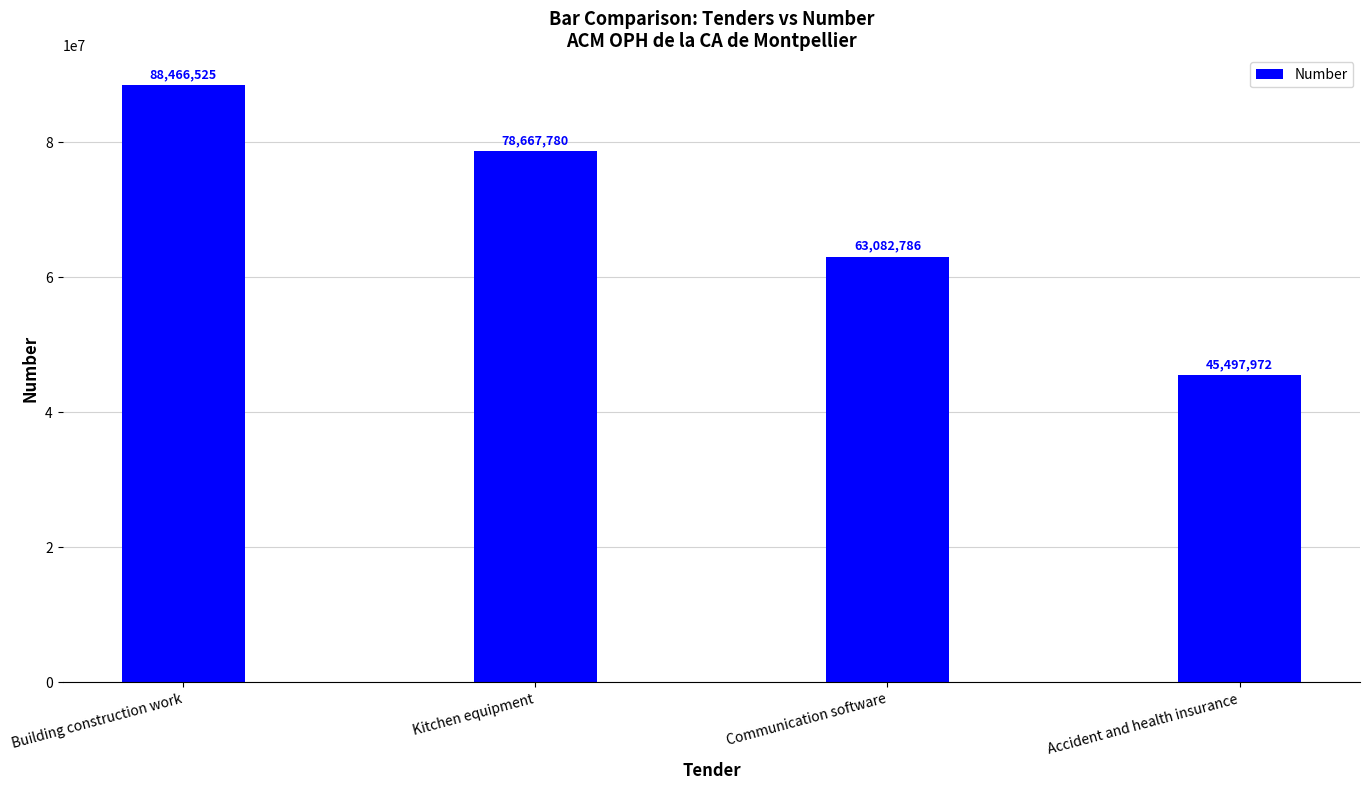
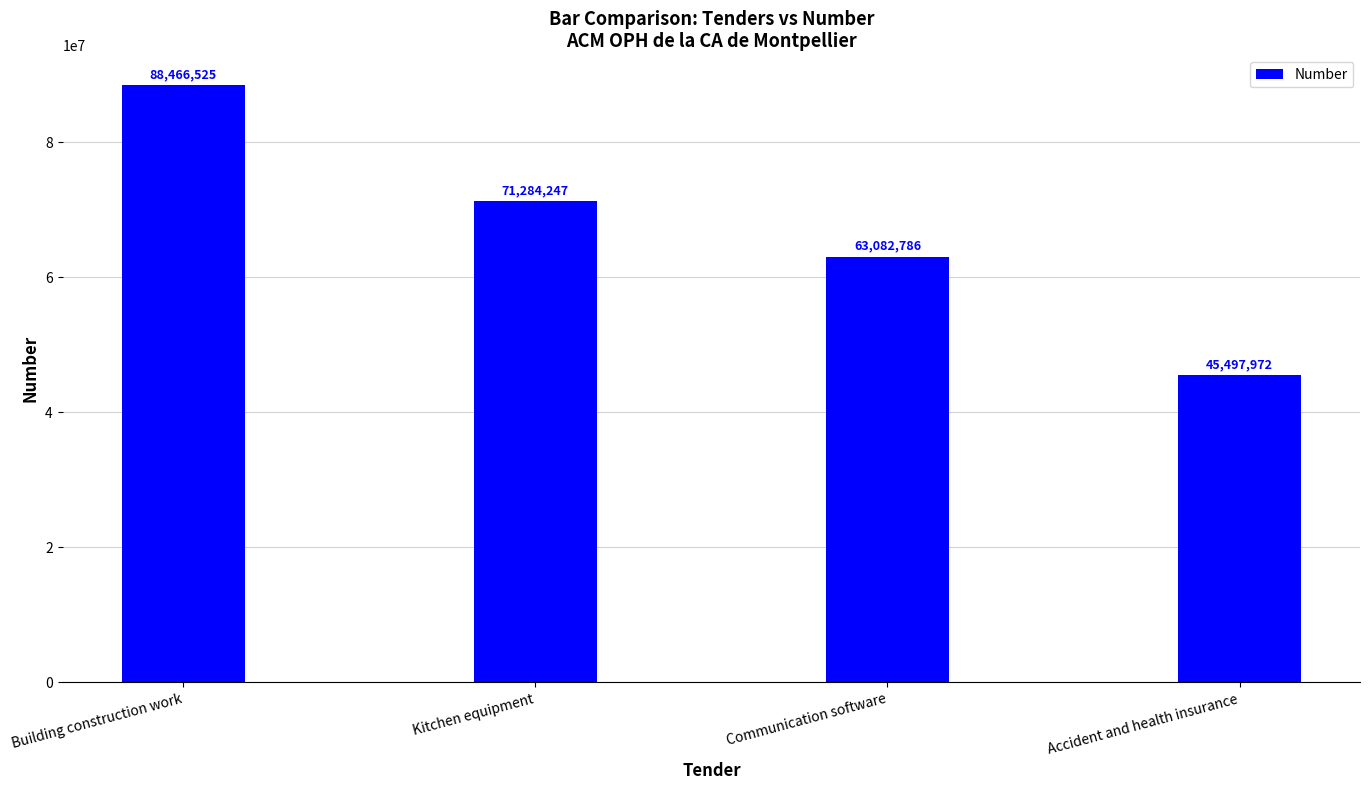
Kitchen equipment: 78,667,780 -> 71,284,247
